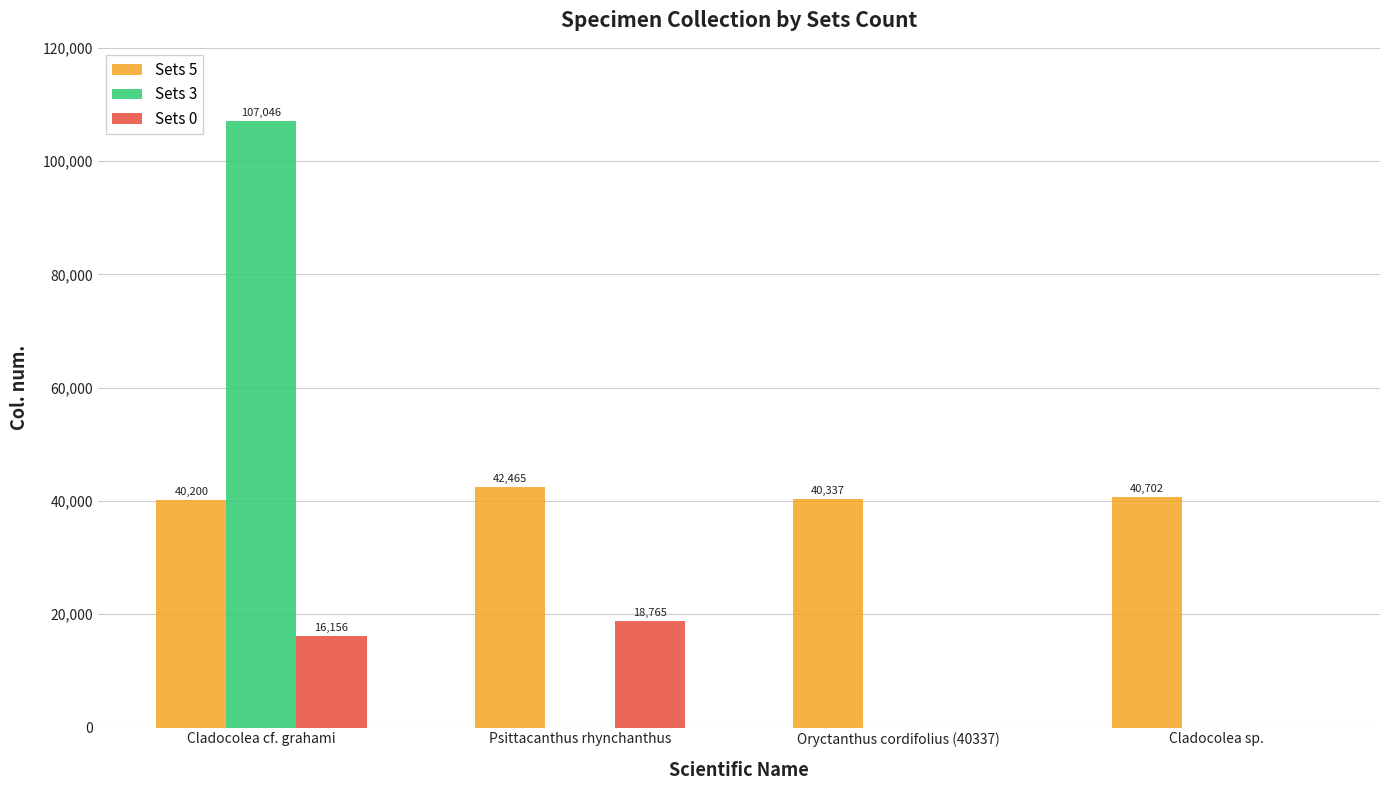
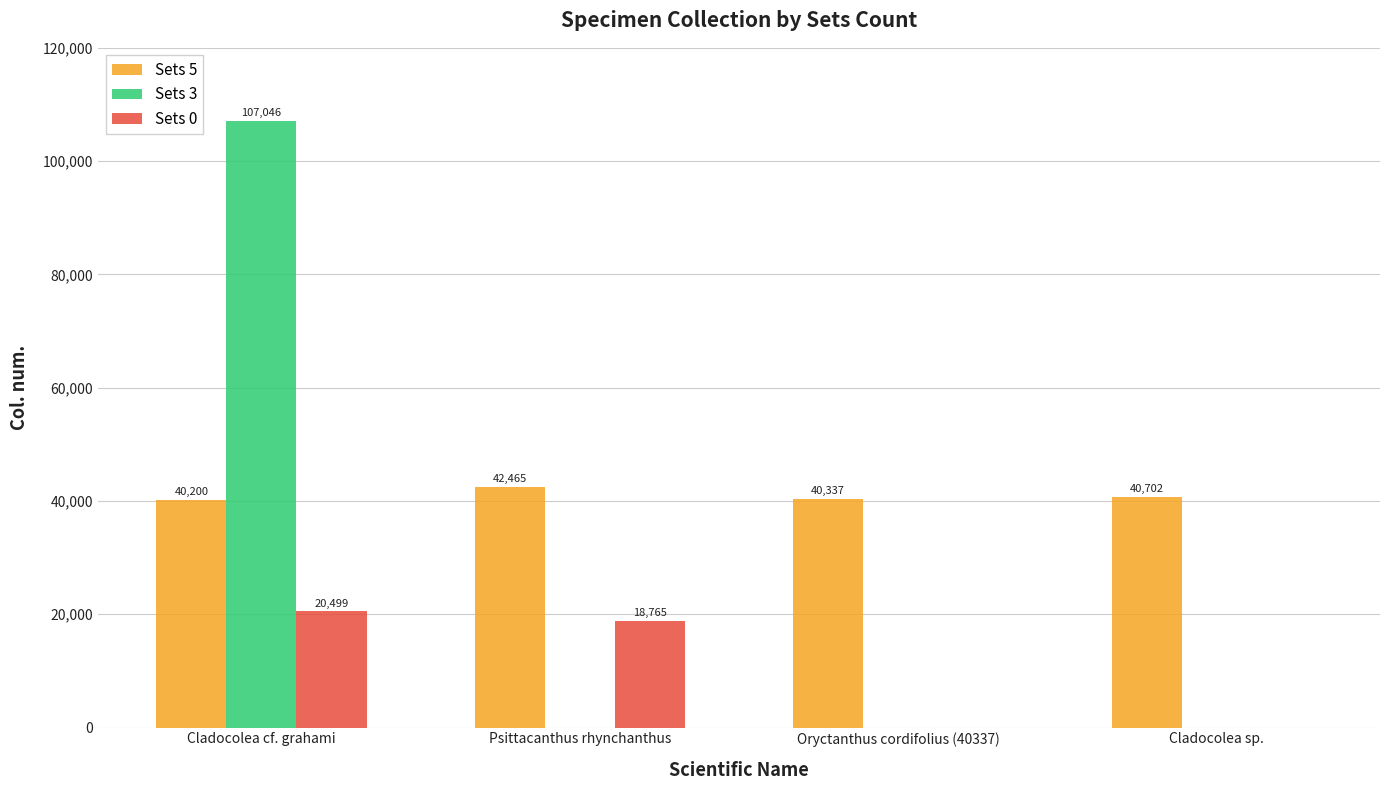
Sets 0, Cladocolea cf. grahami: 16,156 -> 20,499
